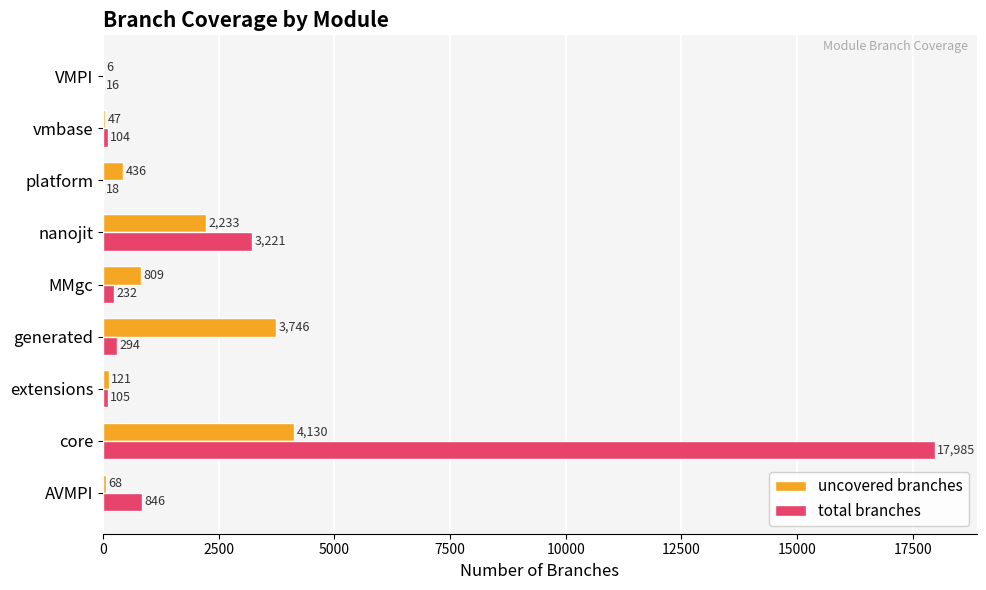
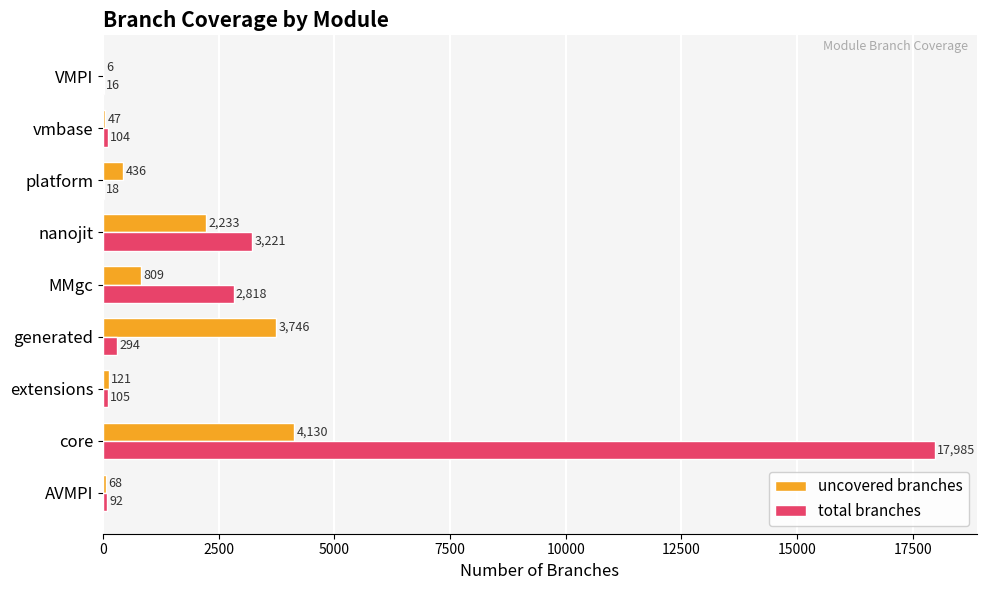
total branches, MMgc: 232 -> 2,818
total branches, AVMPI: 846 -> 92
